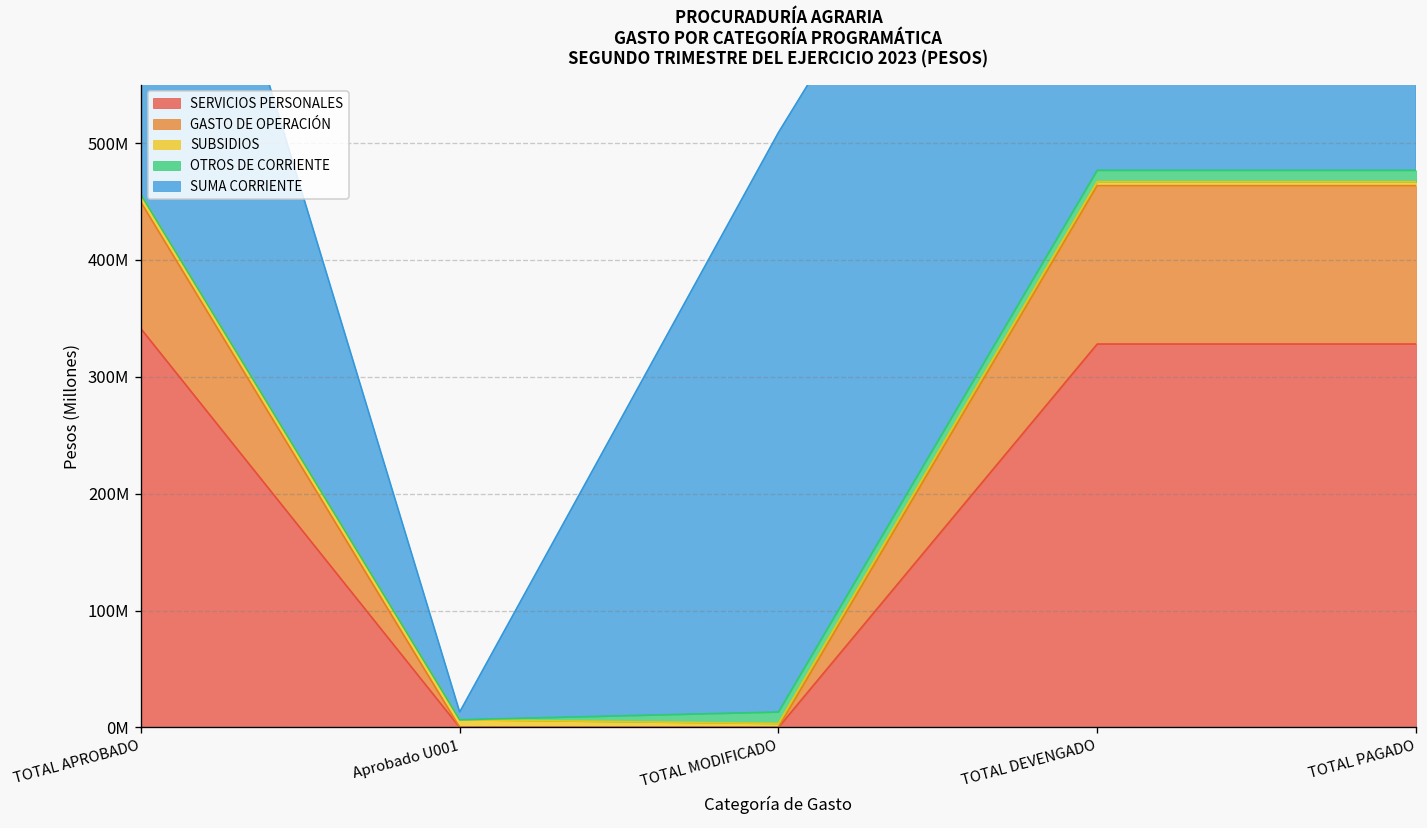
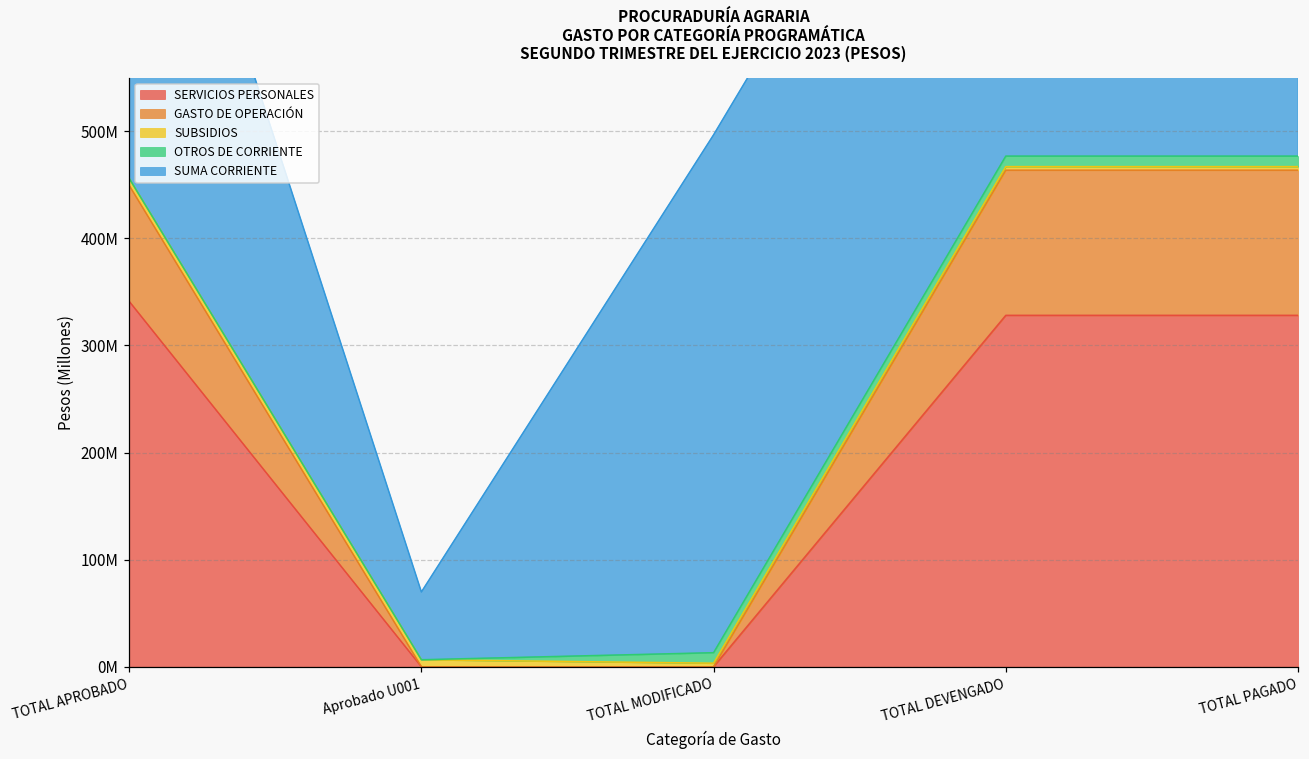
SUMA CORRIENTE, Aprobado U001: 10000000 -> 60000000
SUMA CORRIENTE, TOTAL MODIFICADO: 500000000 -> 480000000
